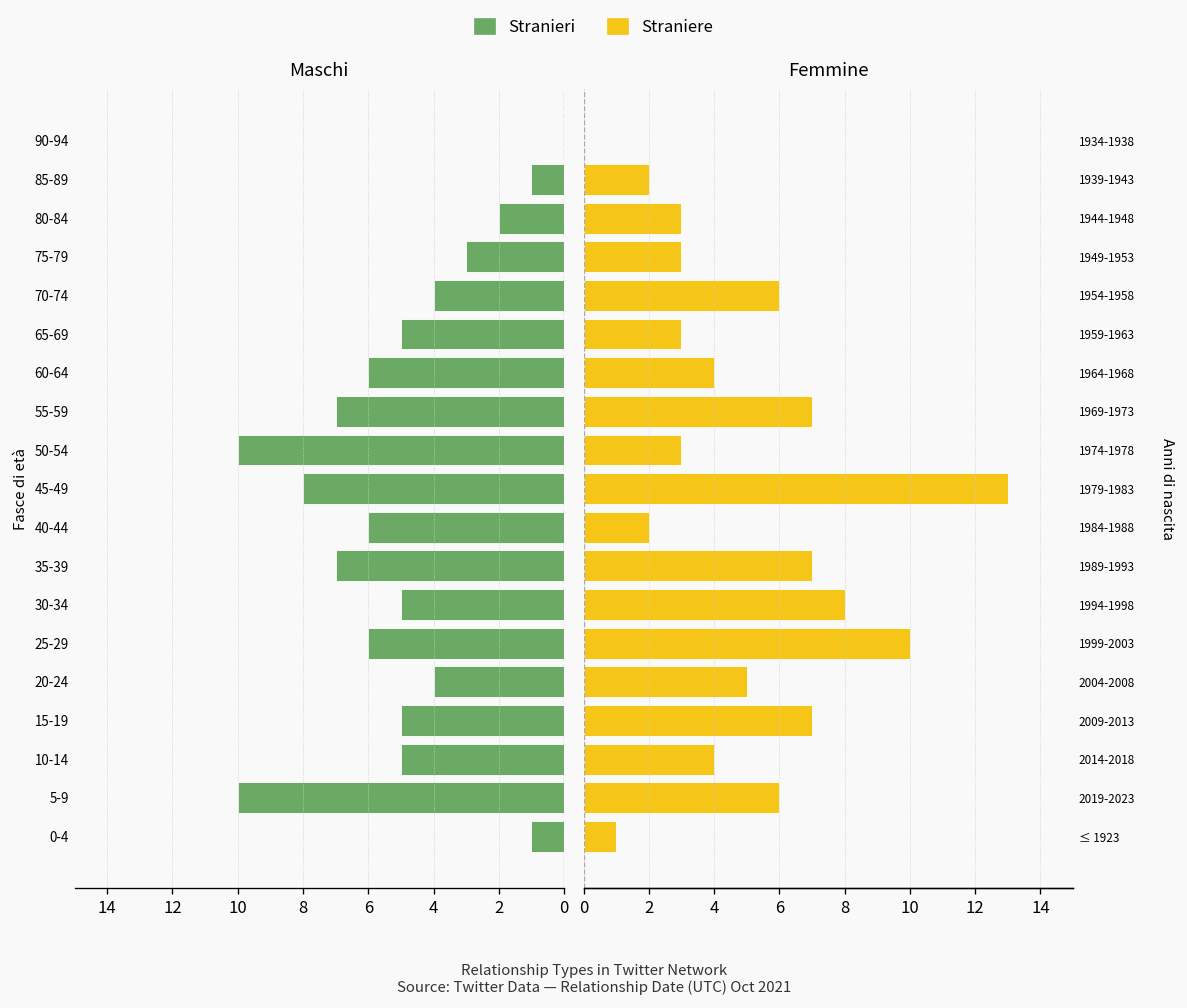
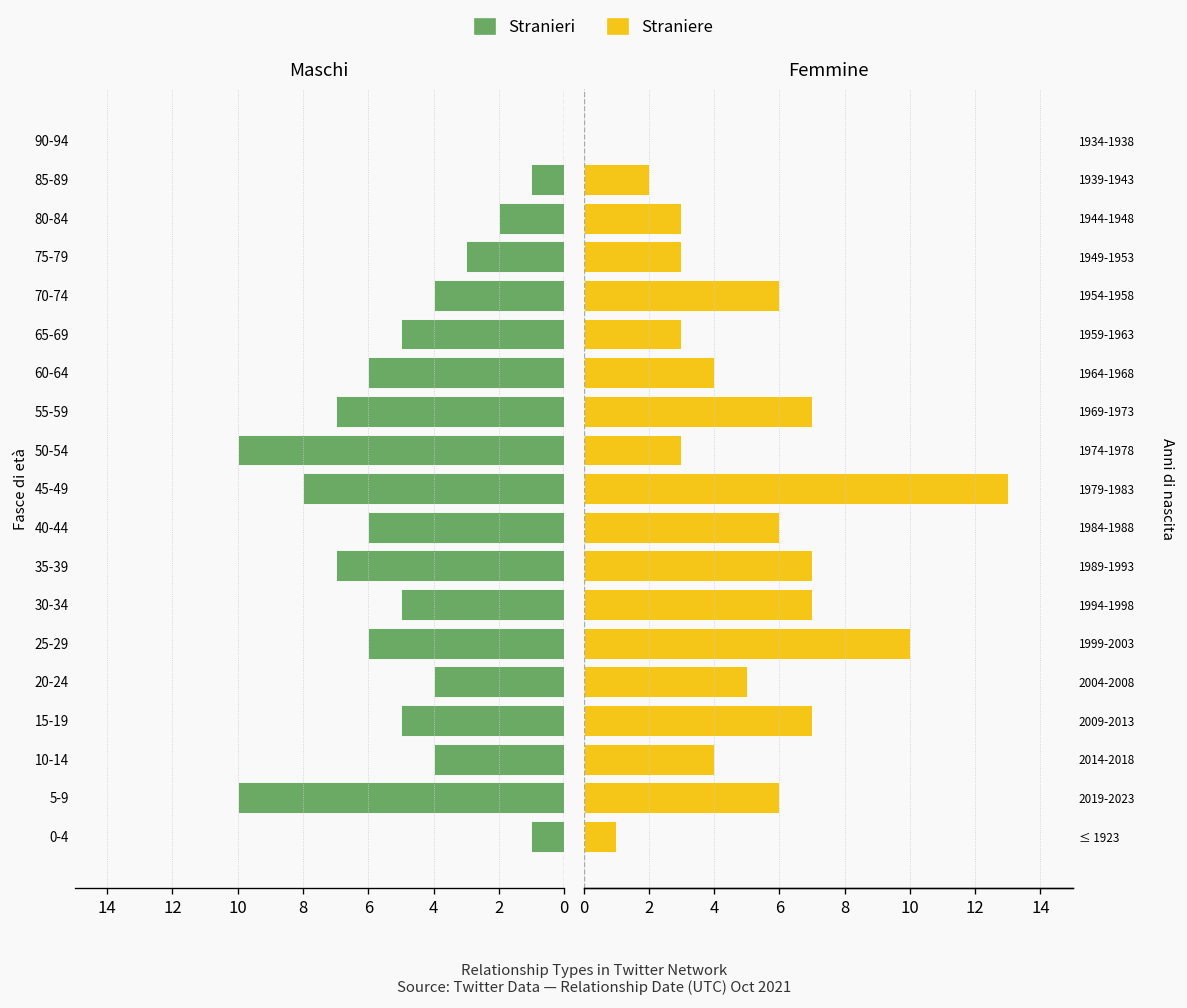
Maschi, 10-14: 5 -> 4
Femmine, 1984-1988: 2 -> 6
Femmine, 1994-1998: 8 -> 7
